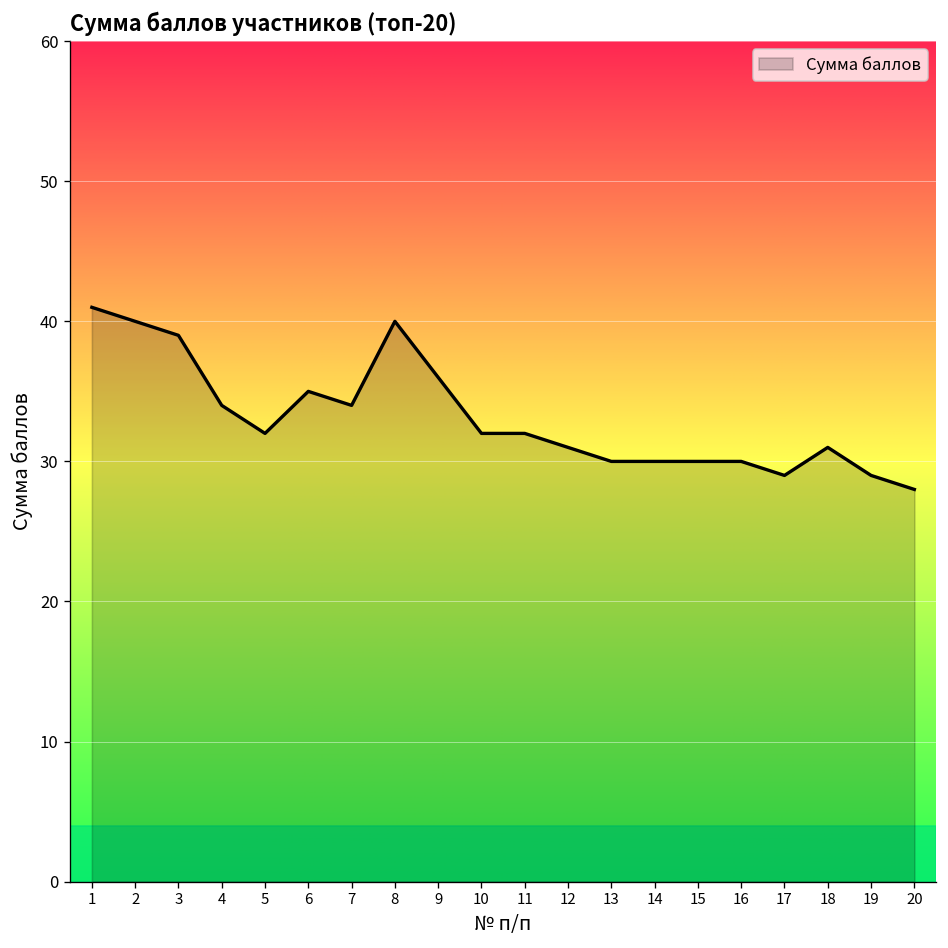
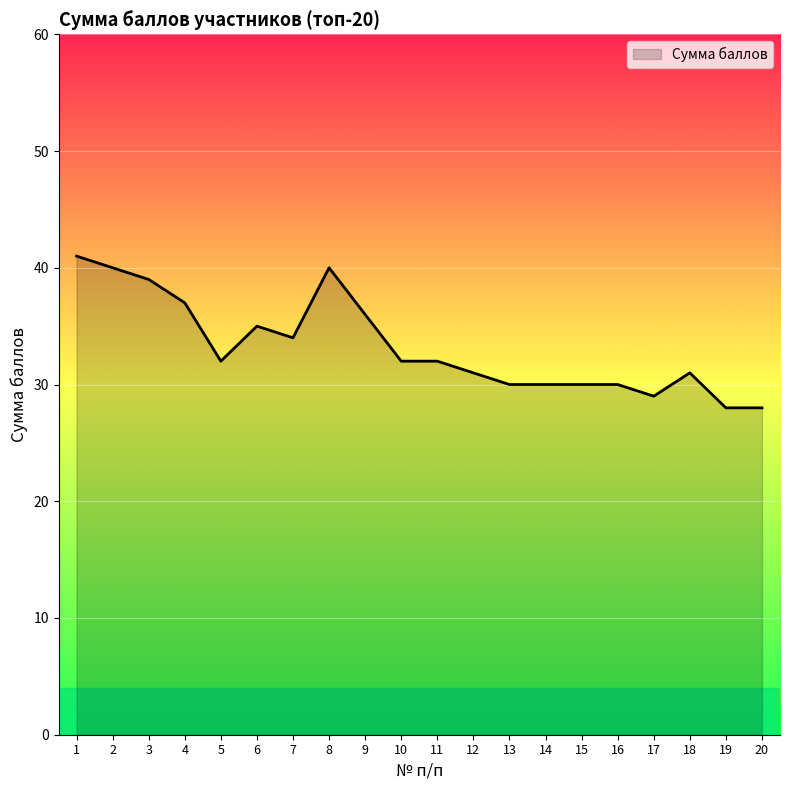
4: 34 -> 37
19: 29 -> 28
